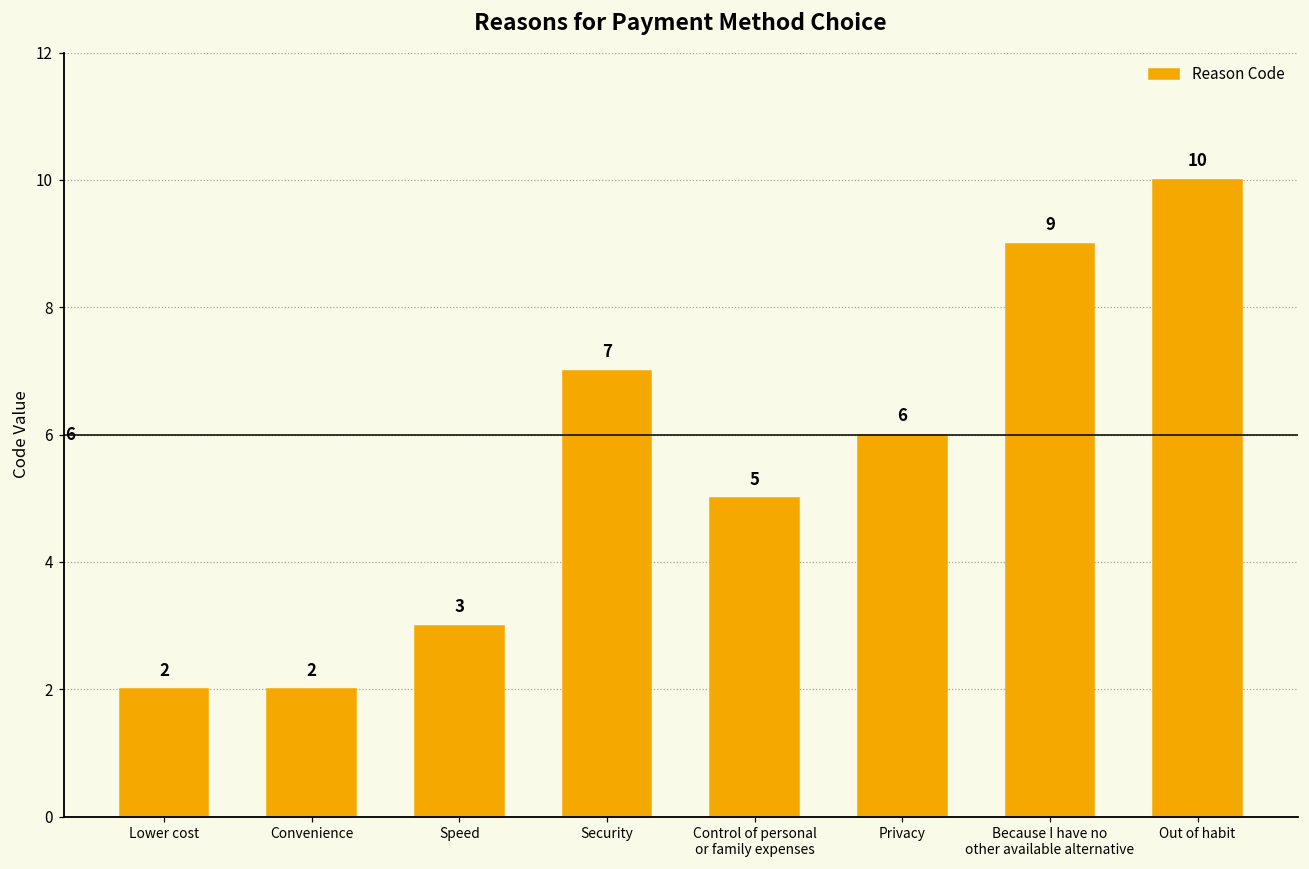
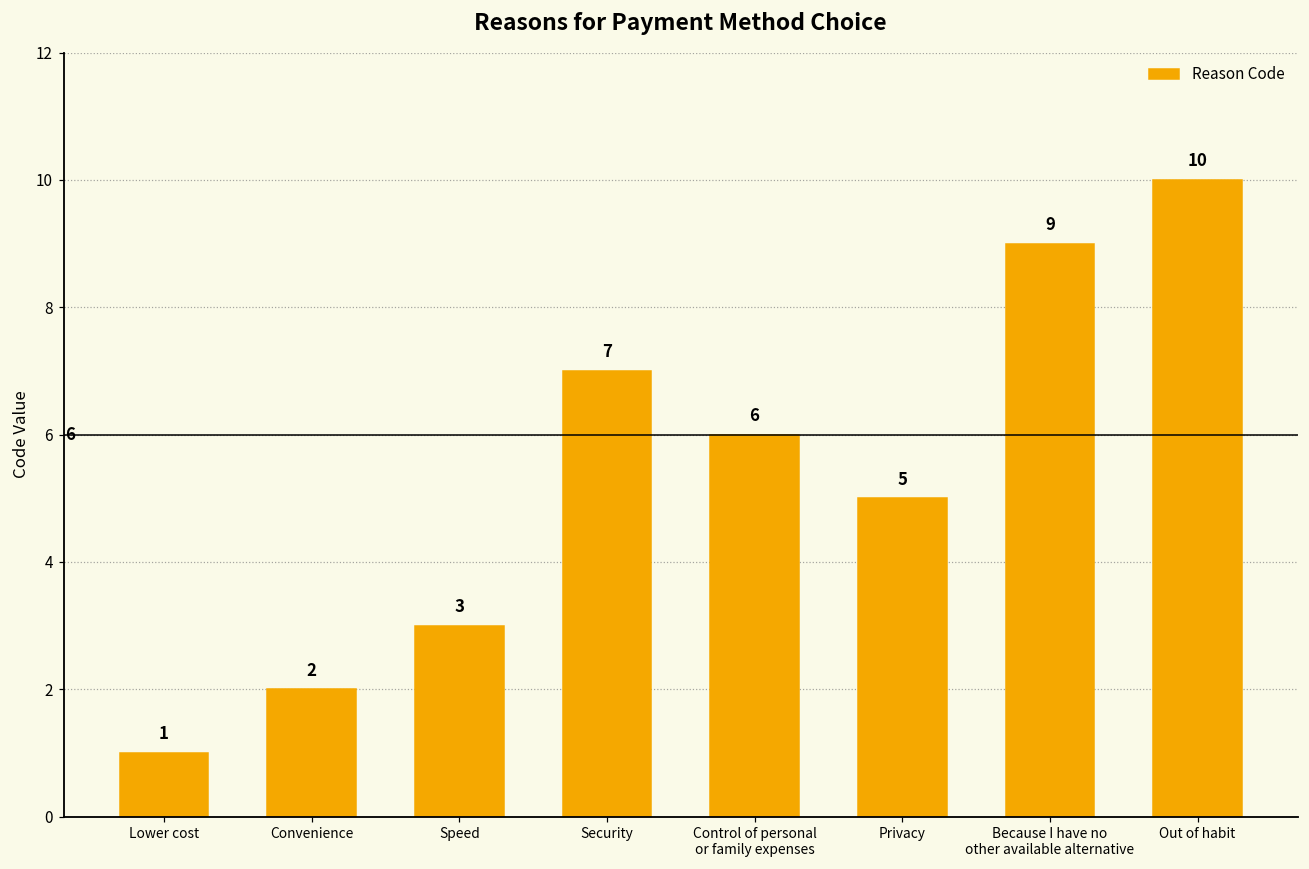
Lower cost: 2 -> 1
Control of personal or family expenses: 5 -> 6
Privacy: 6 -> 5
